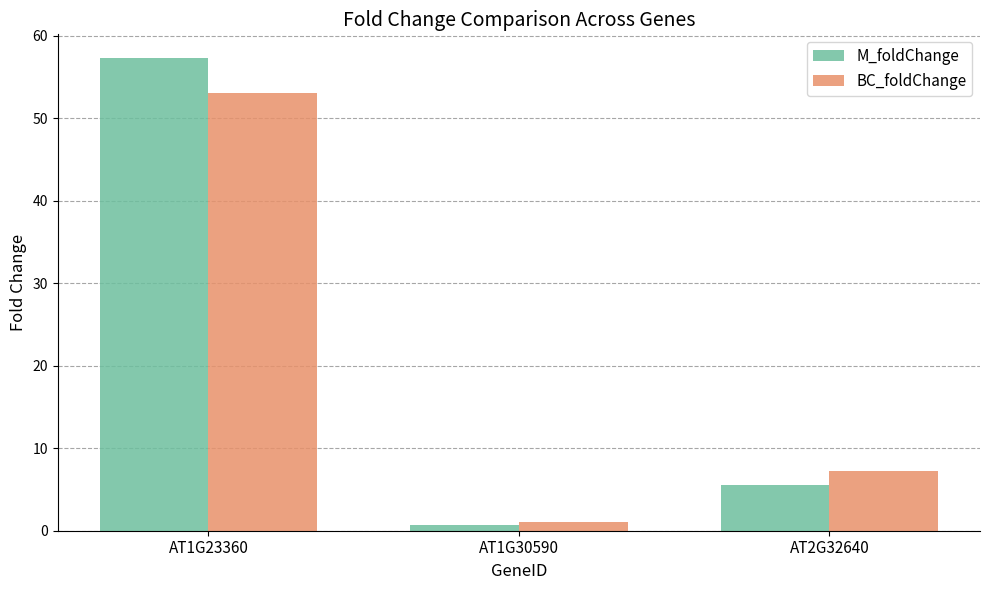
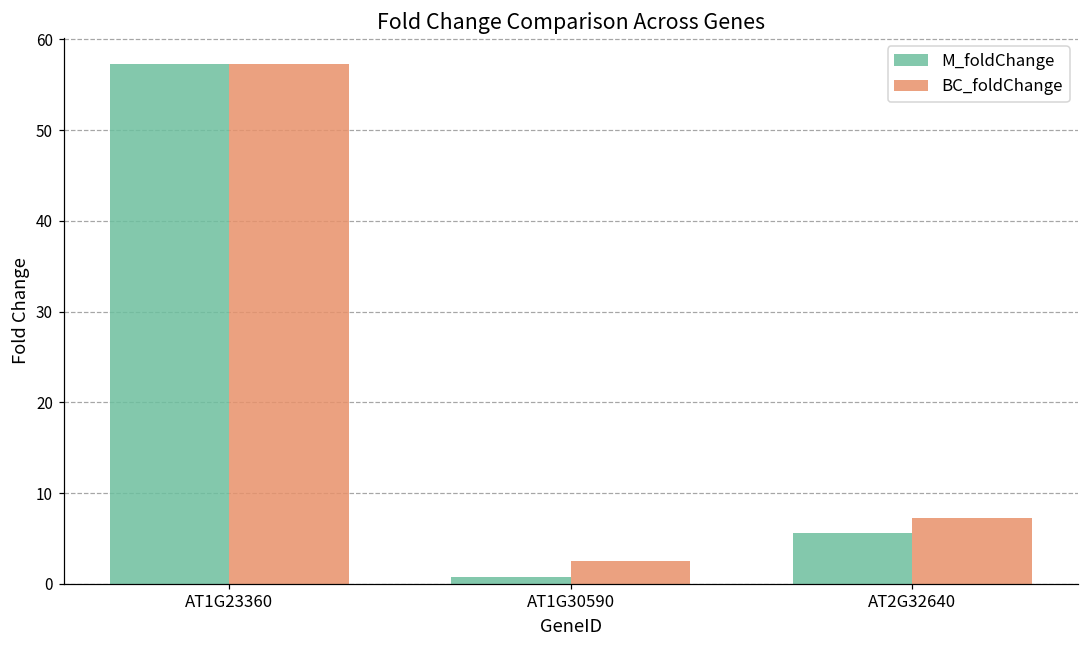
BC_foldChange, AT1G23360: 53 -> 57
BC_foldChange, AT1G30590: 1 -> 3
